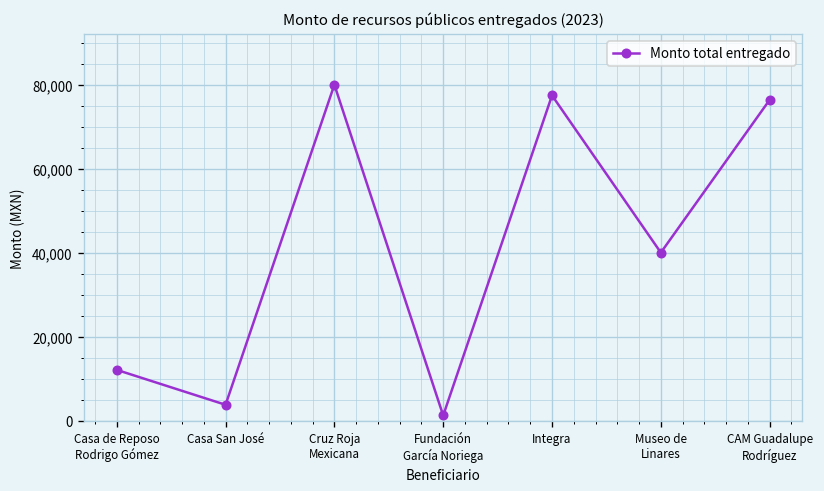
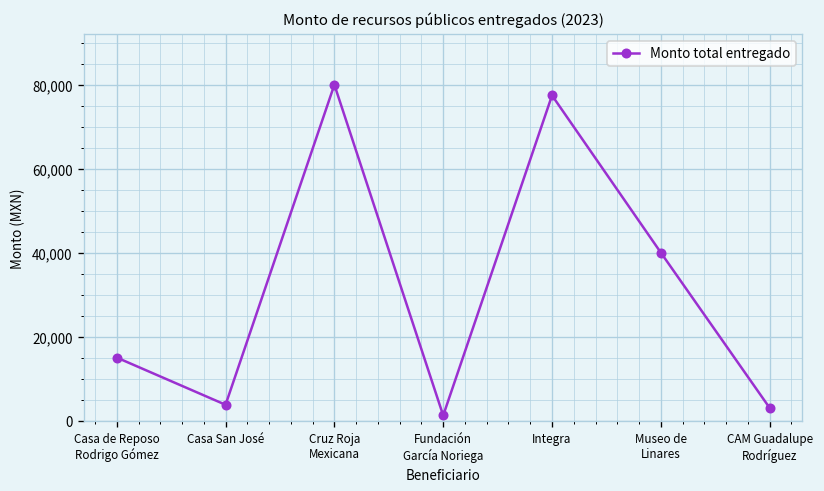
Casa de Reposo Rodrigo Gómez: 12,000 -> 15,000
CAM Guadalupe Rodríguez: 76,000 -> 3,000
